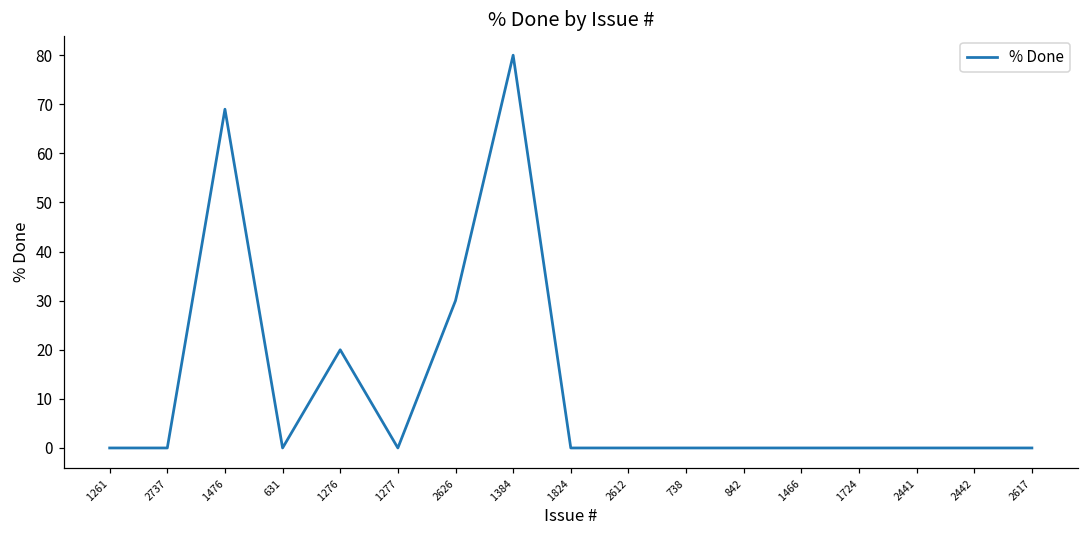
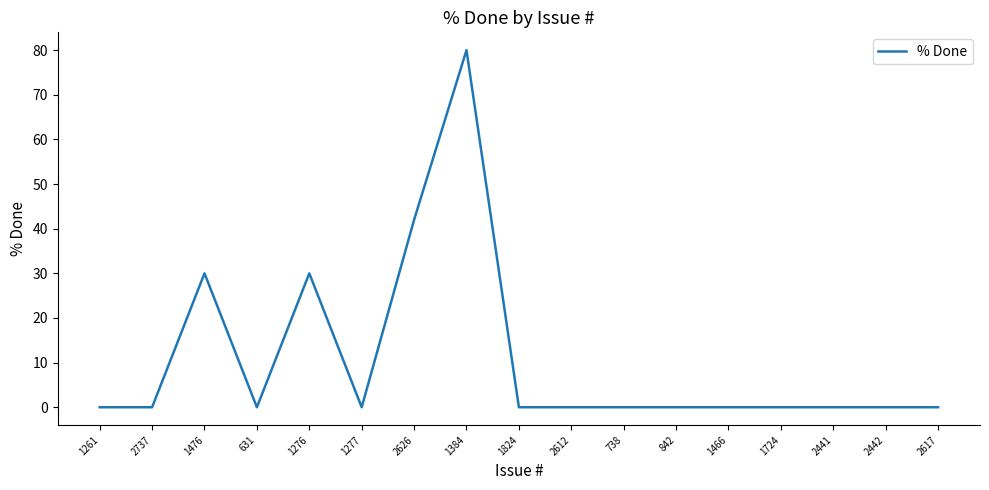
1476: 69 -> 30
1276: 20 -> 30
2626: 30 -> 42
